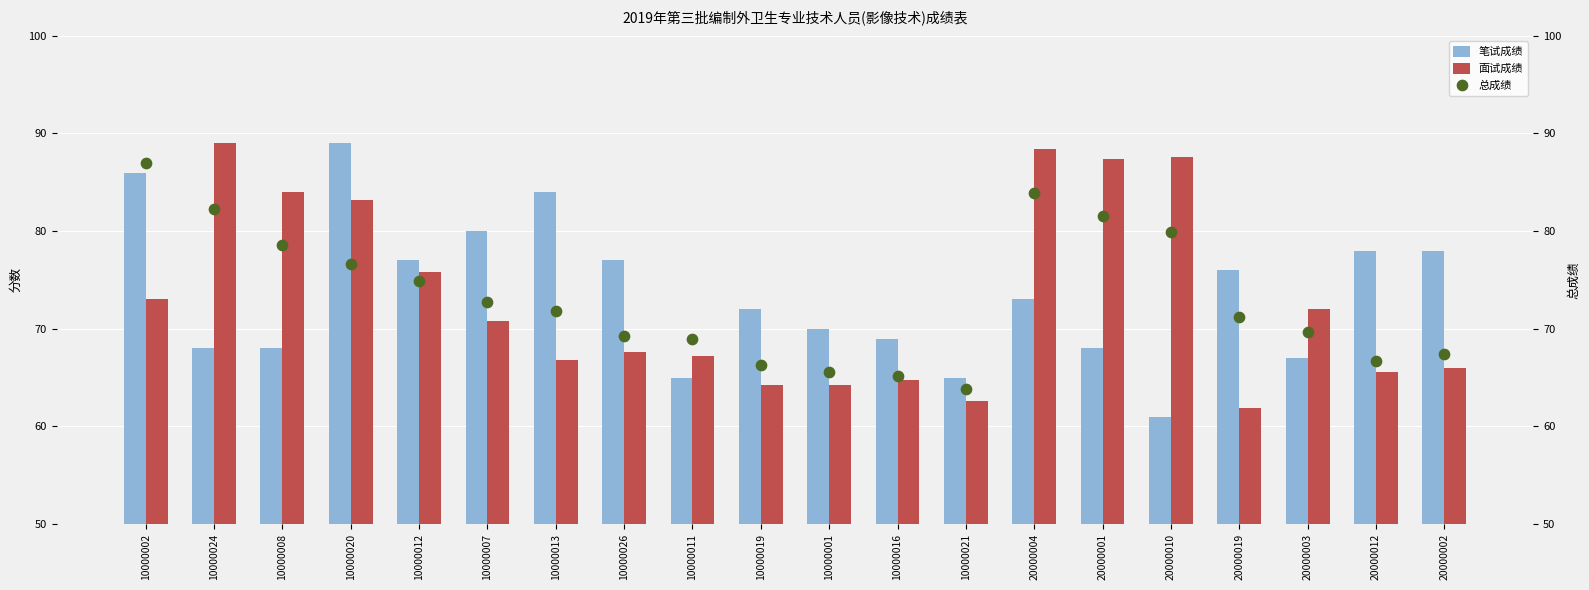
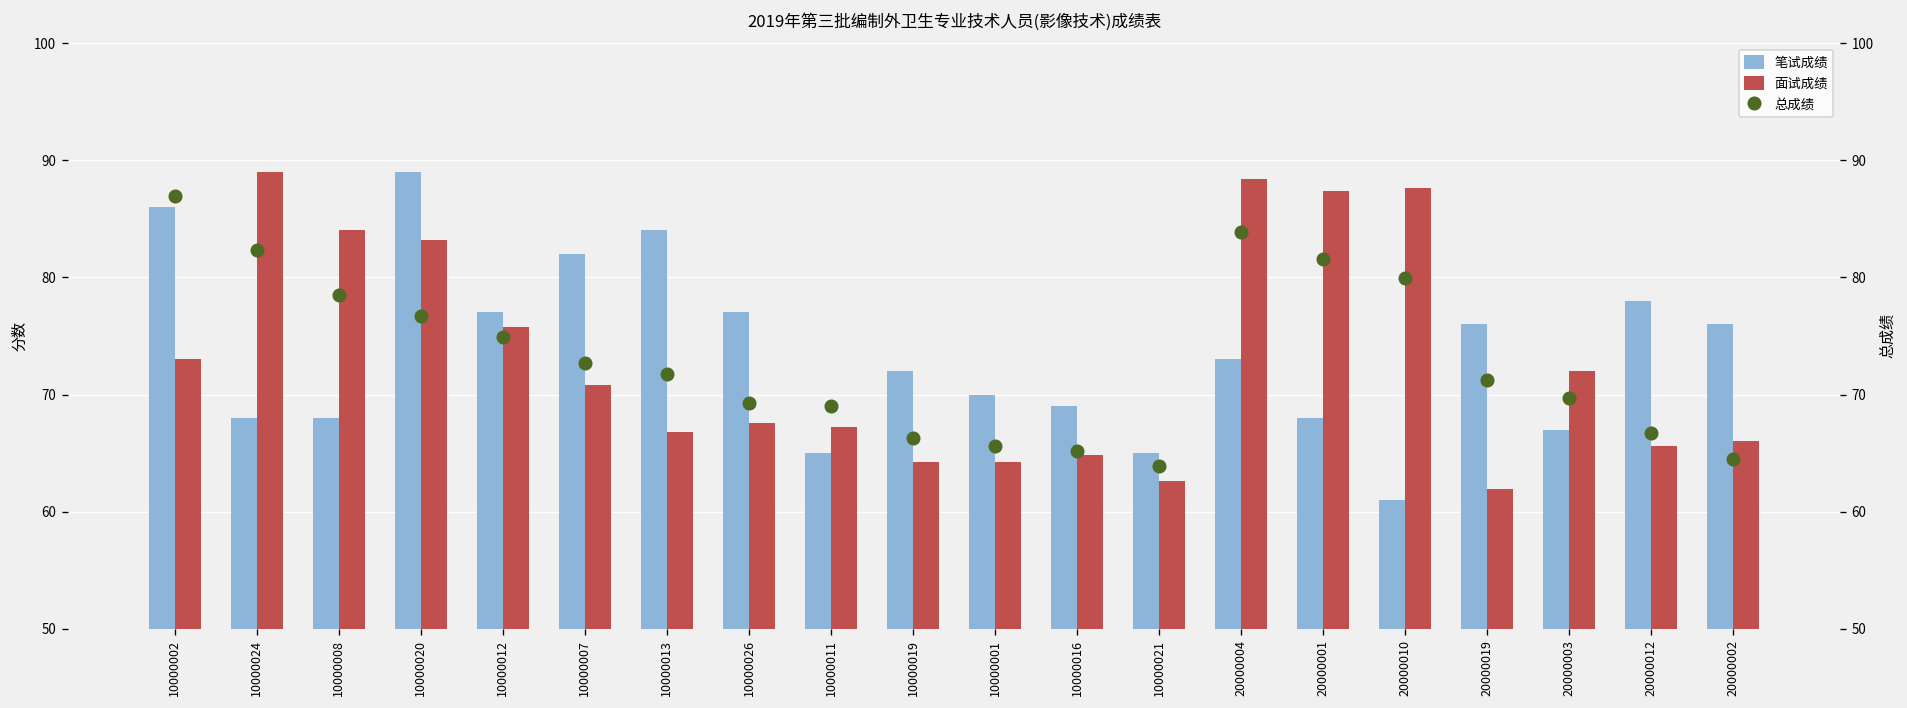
笔试成绩, 10000007: 80 -> 82
笔试成绩, 20000002: 78 -> 76
总成绩, 20000002: 67 -> 65
